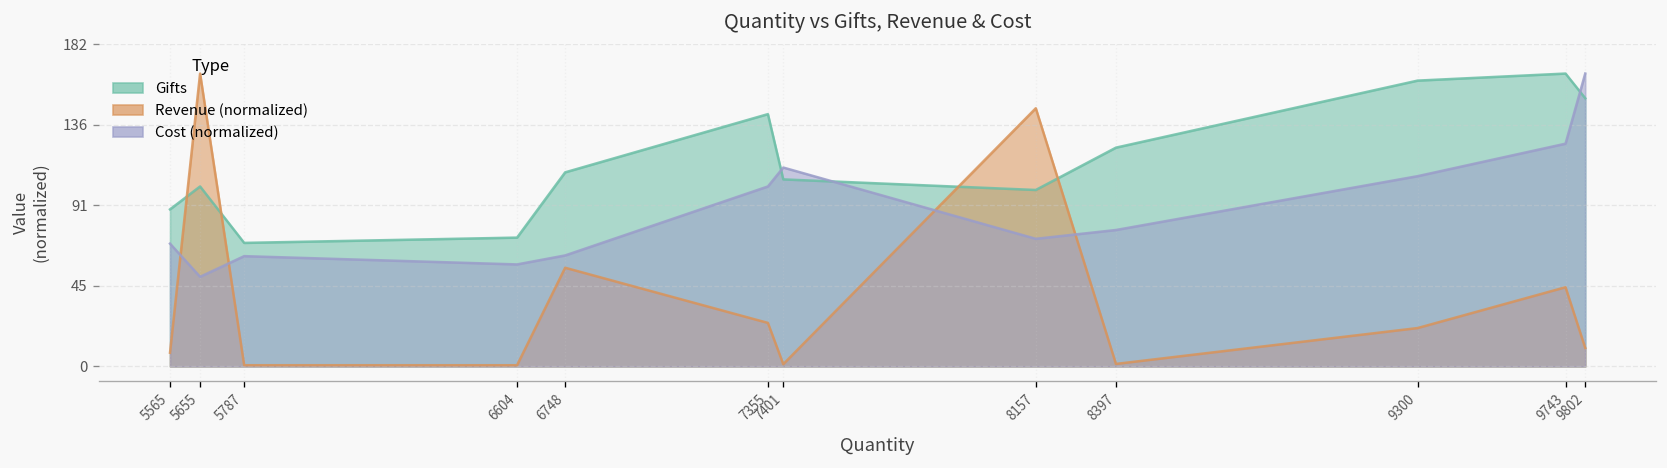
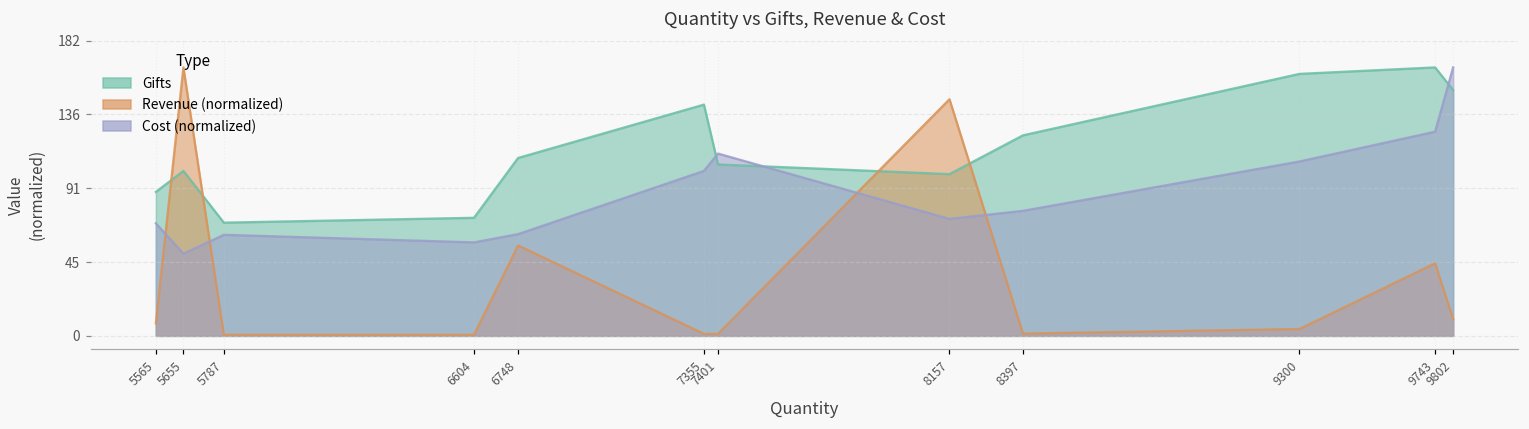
Revenue (normalized), 7355: 25 -> 1
Revenue (normalized), 9300: 22 -> 4
